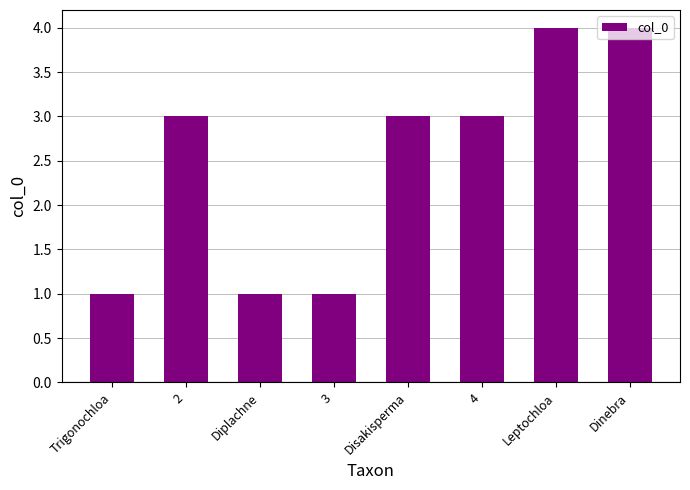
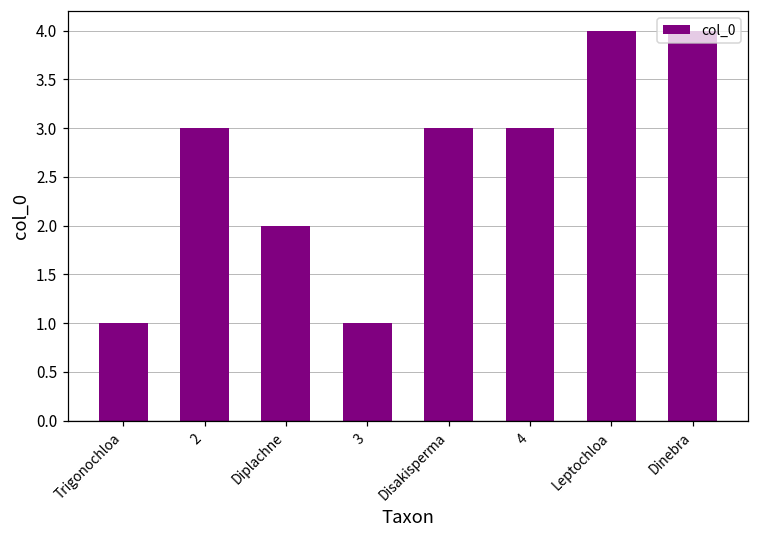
Diplachne: 1 -> 2
